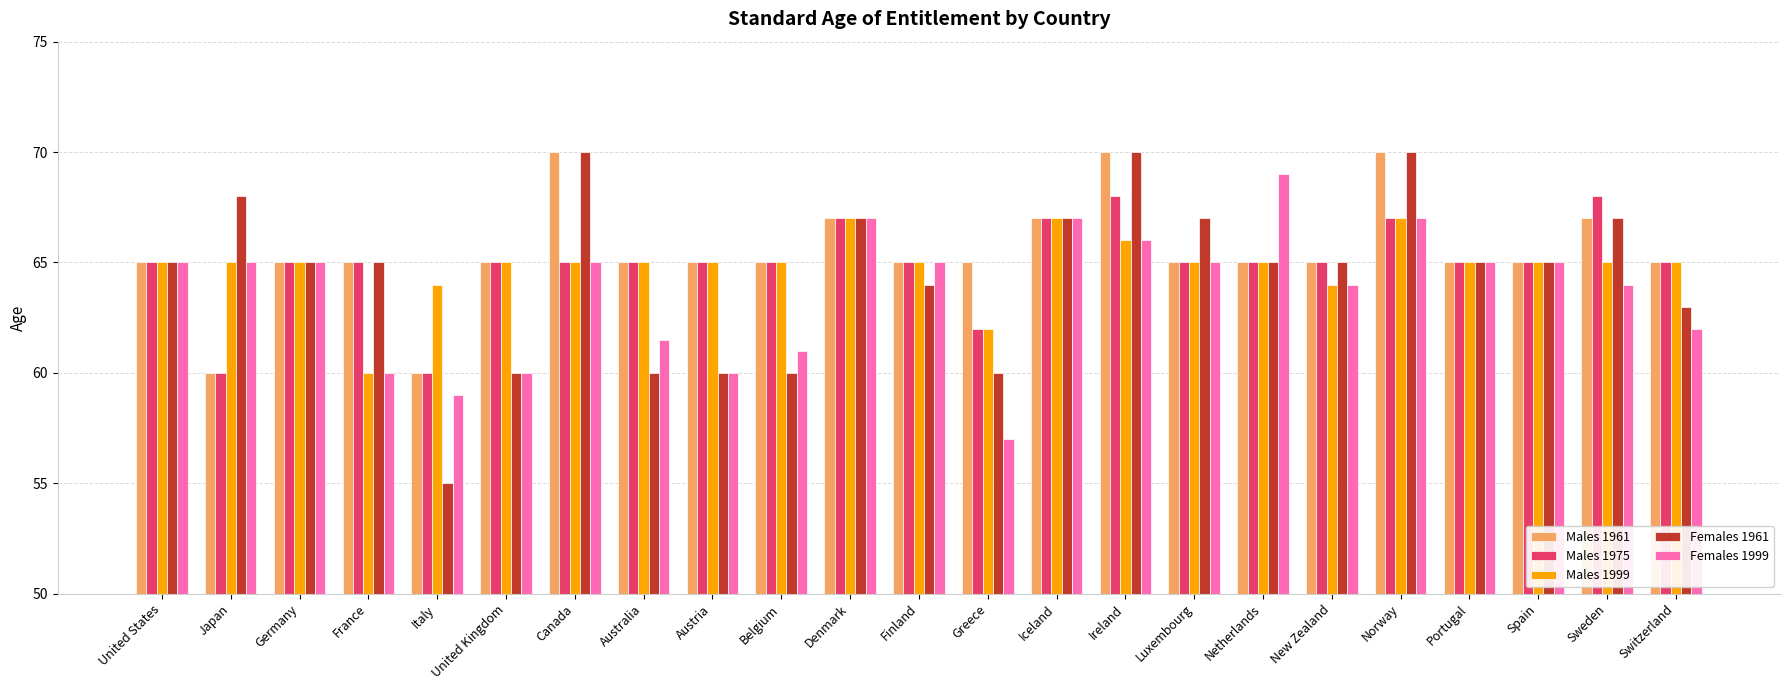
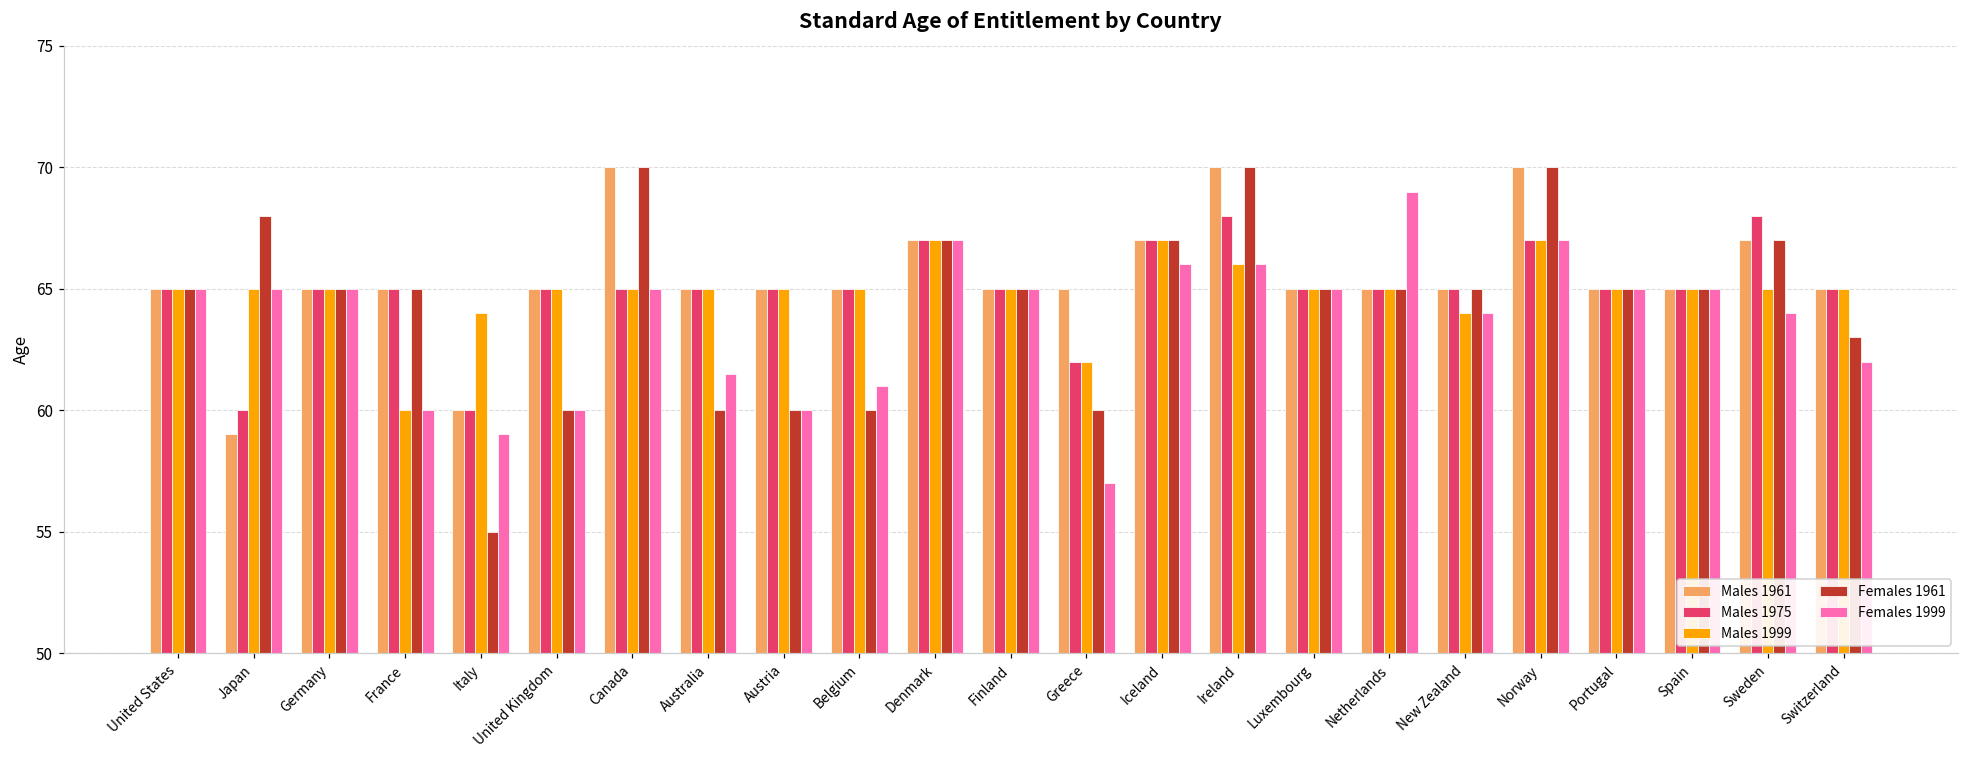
Males 1961, Japan: 60 -> 59
Females 1961, Finland: 64 -> 65
Females 1999, Iceland: 67 -> 66
Females 1961, Luxembourg: 67 -> 65
